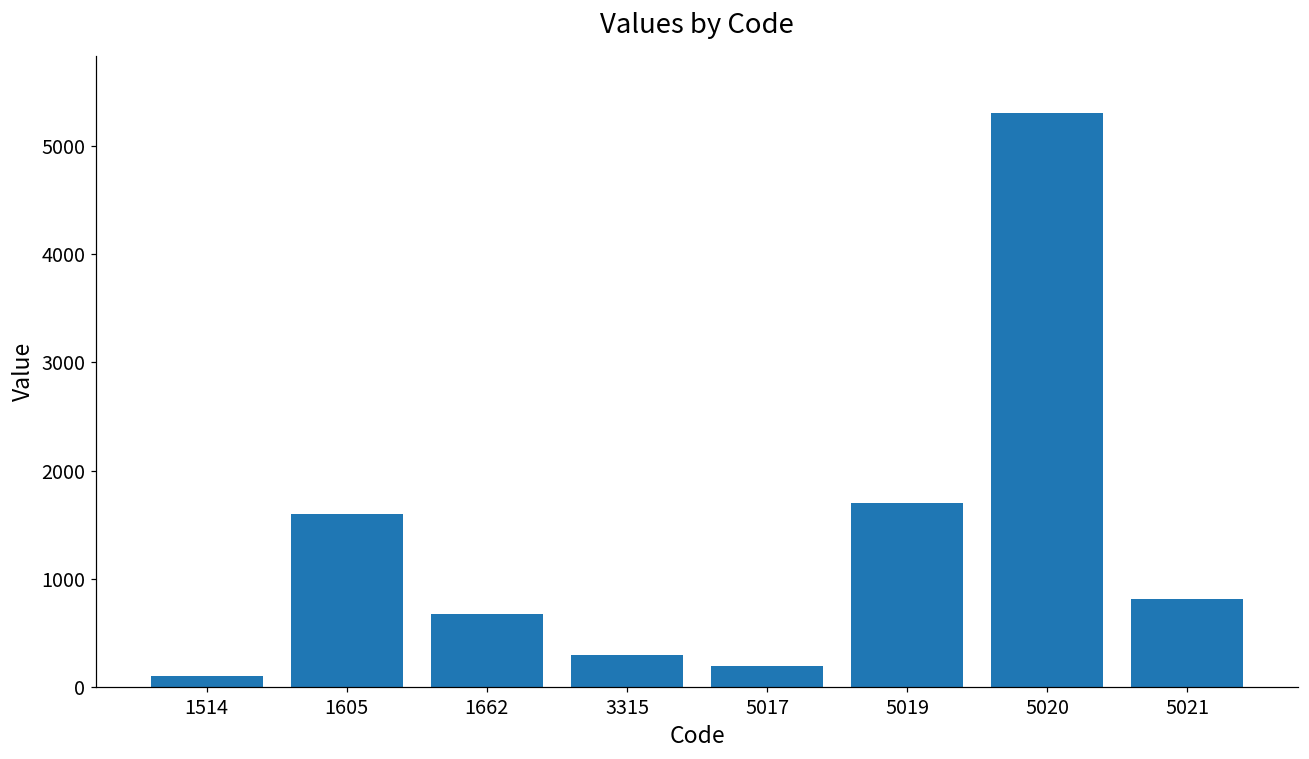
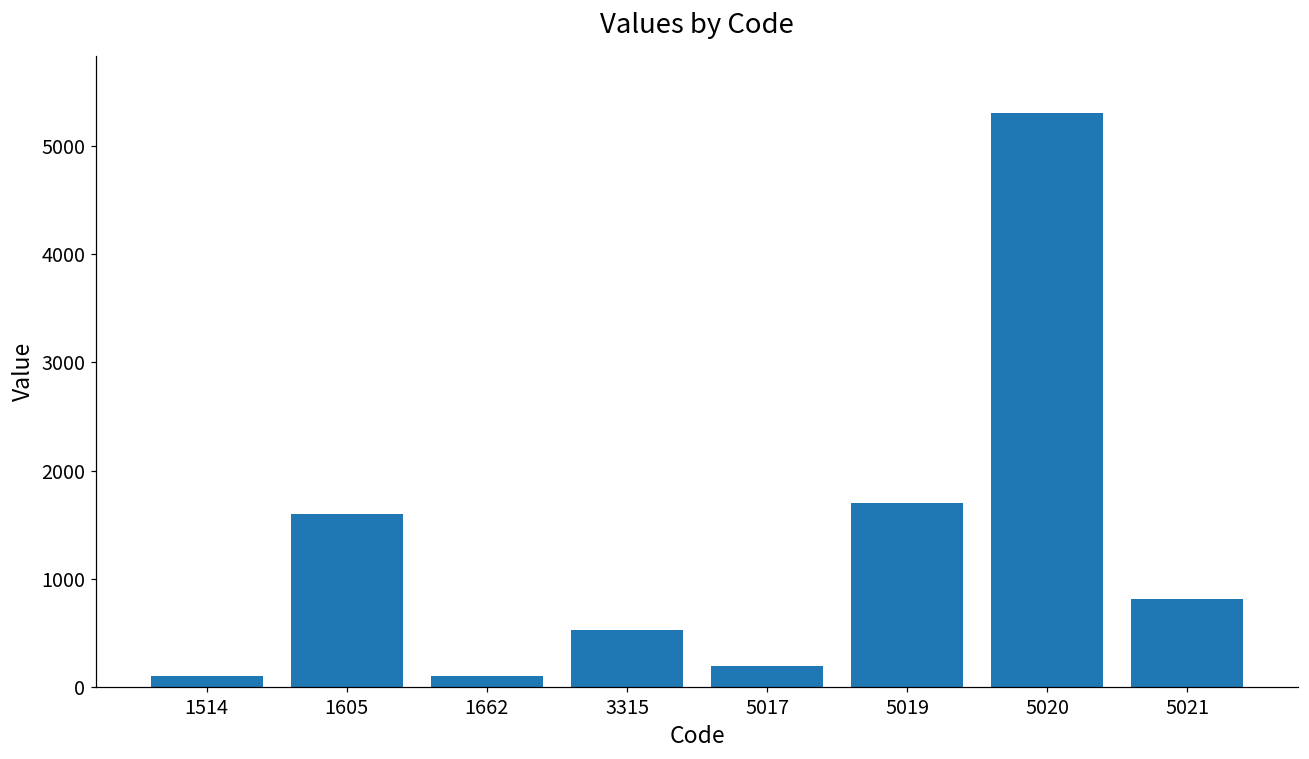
1662: 700 -> 100
3315: 300 -> 500
